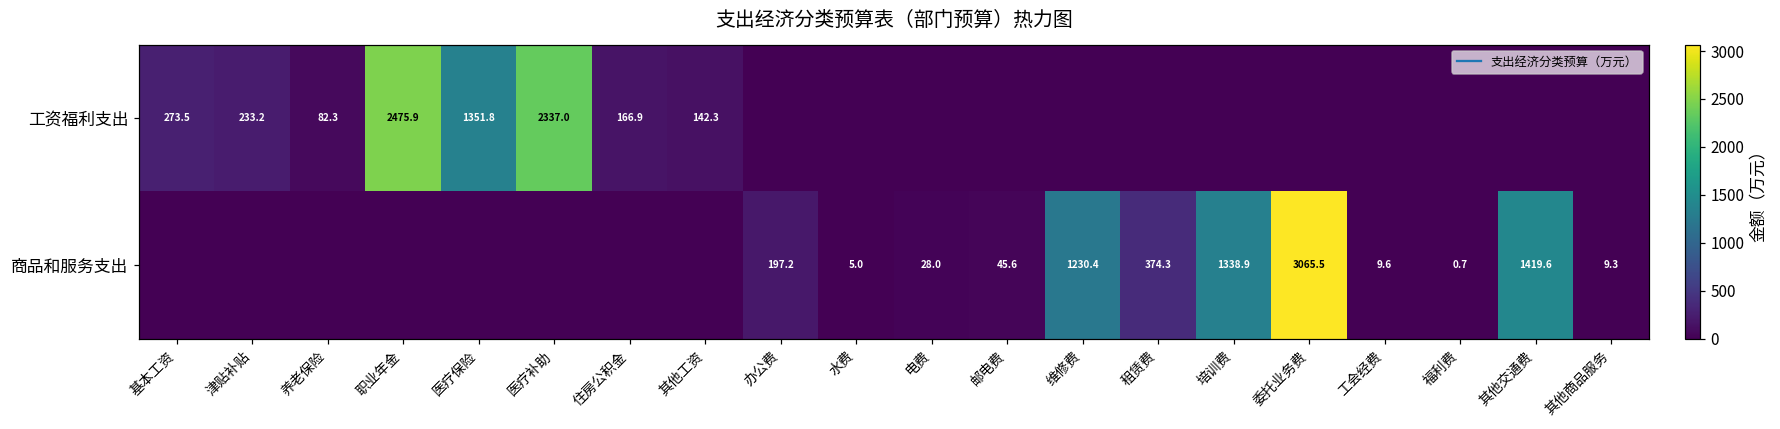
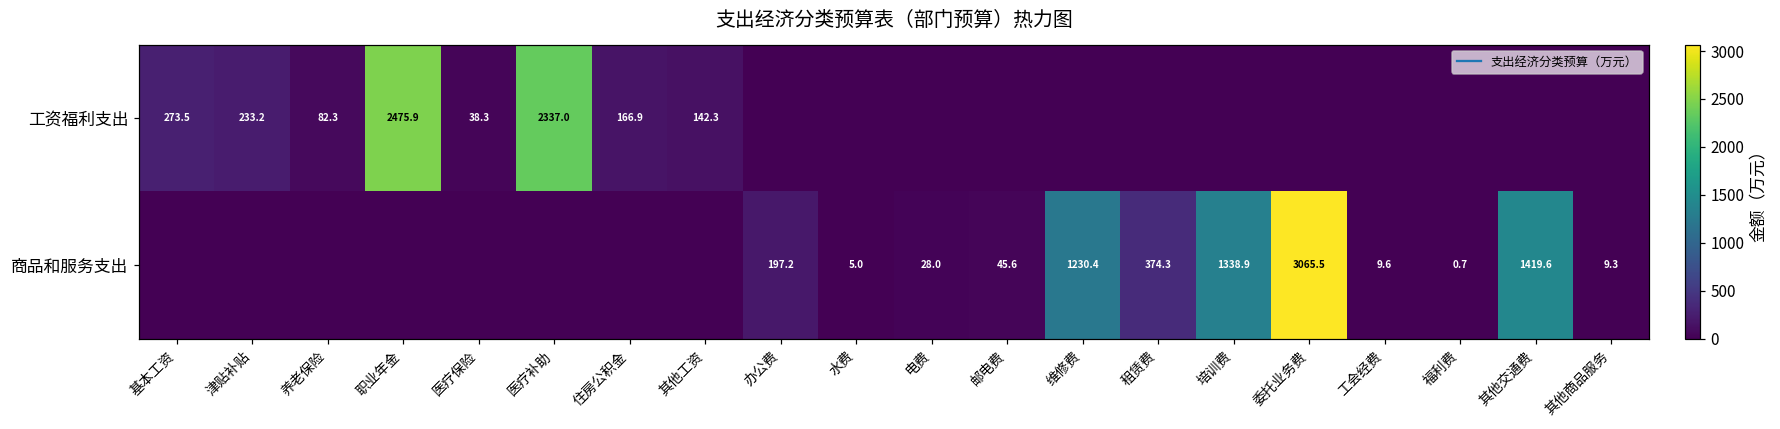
工资福利支出, 医疗保险: 1351.8 -> 38.3
